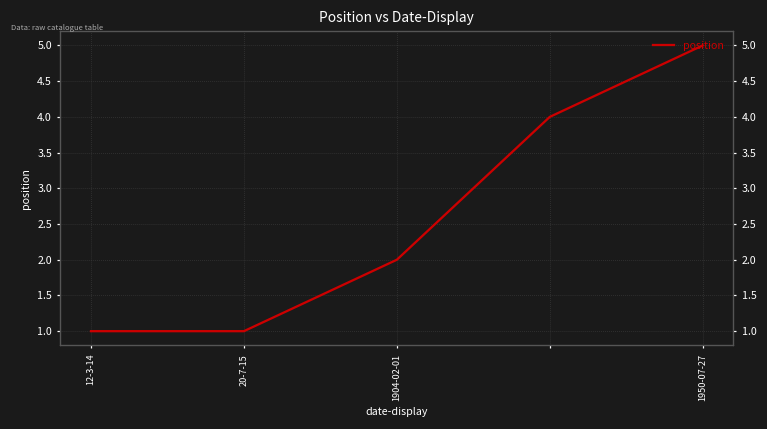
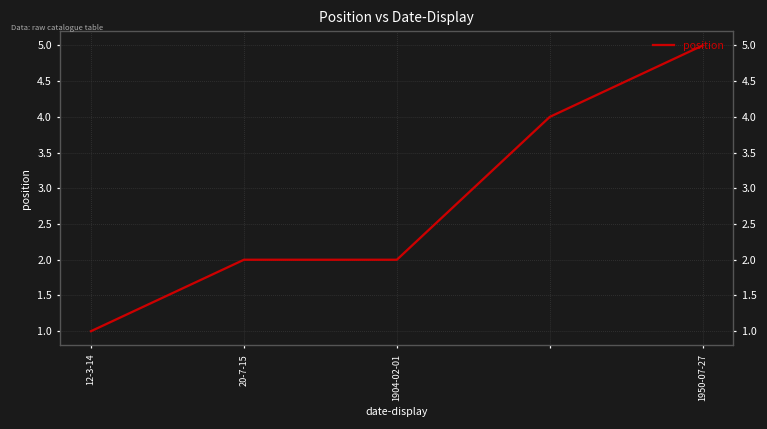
20-7-15: 1 -> 2
